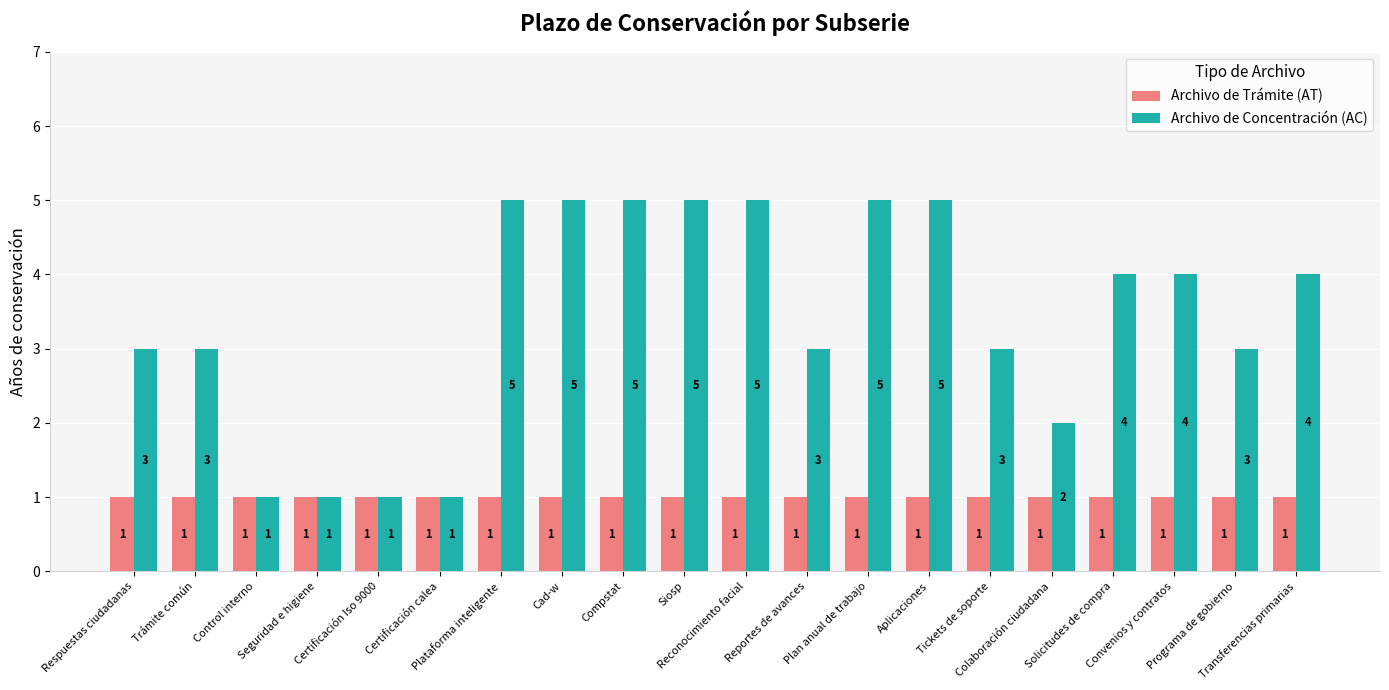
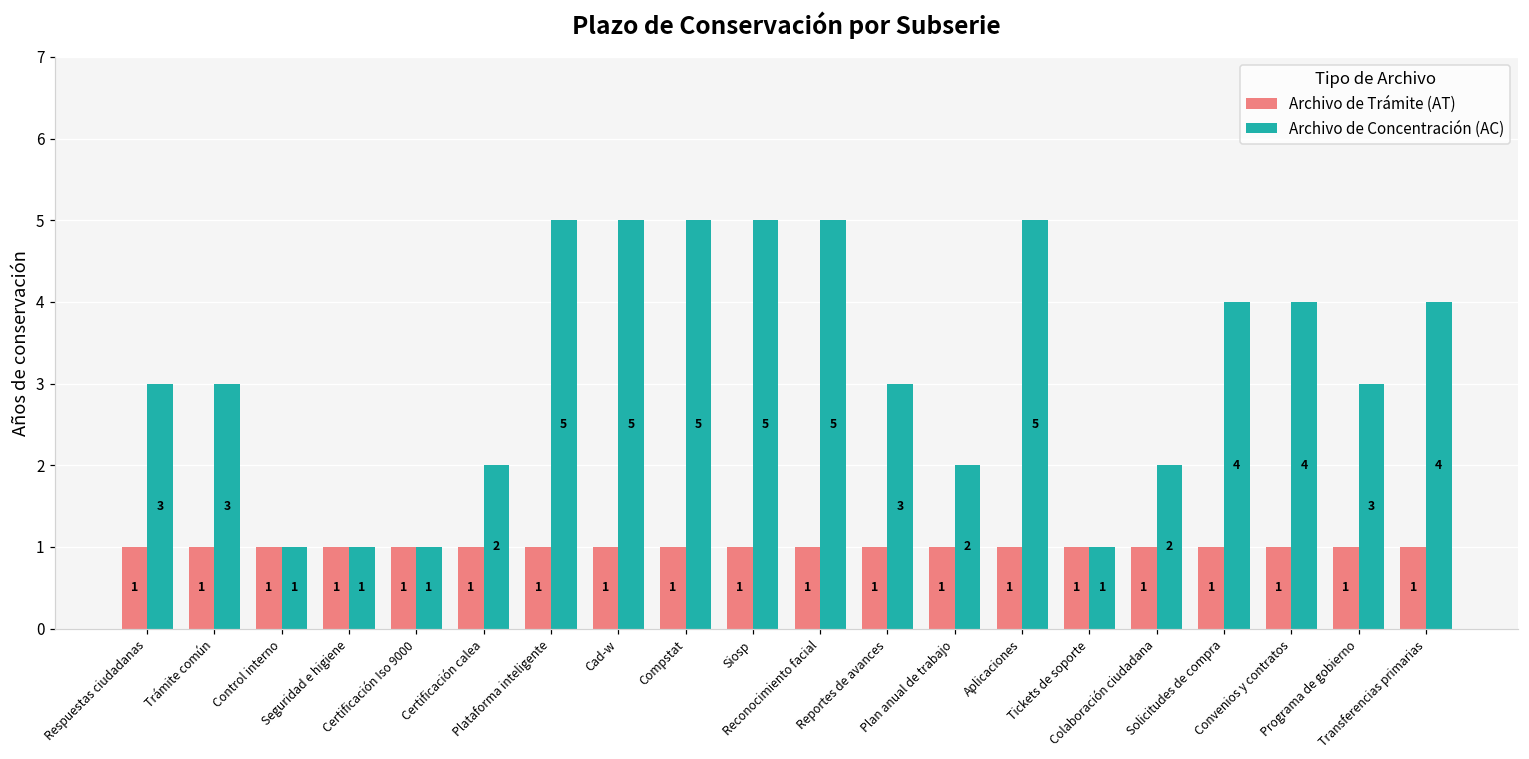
Archivo de Concentración (AC), Certificación calea: 1 -> 2
Archivo de Concentración (AC), Plan anual de trabajo: 5 -> 2
Archivo de Concentración (AC), Tickets de soporte: 3 -> 1
